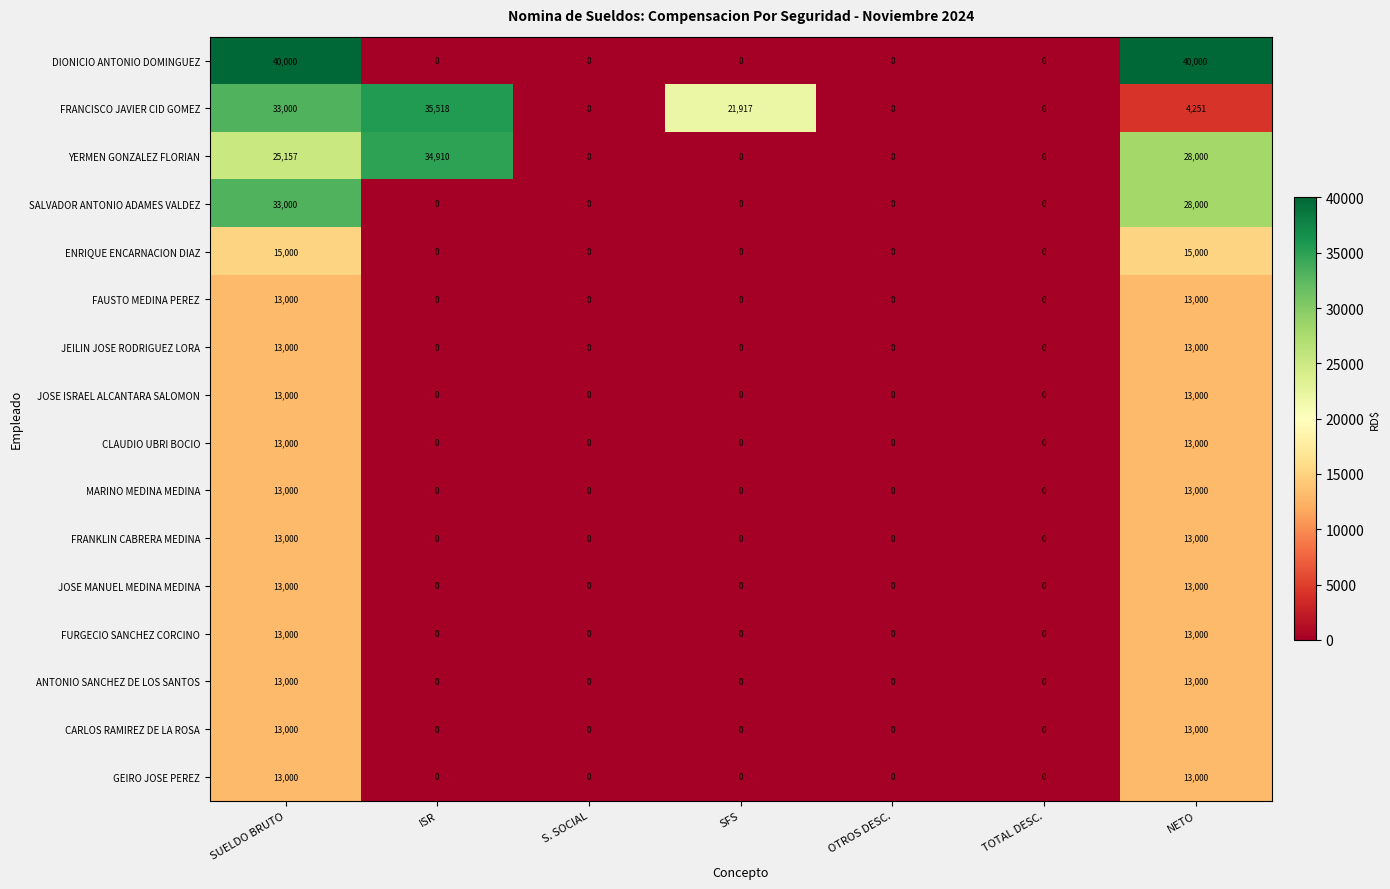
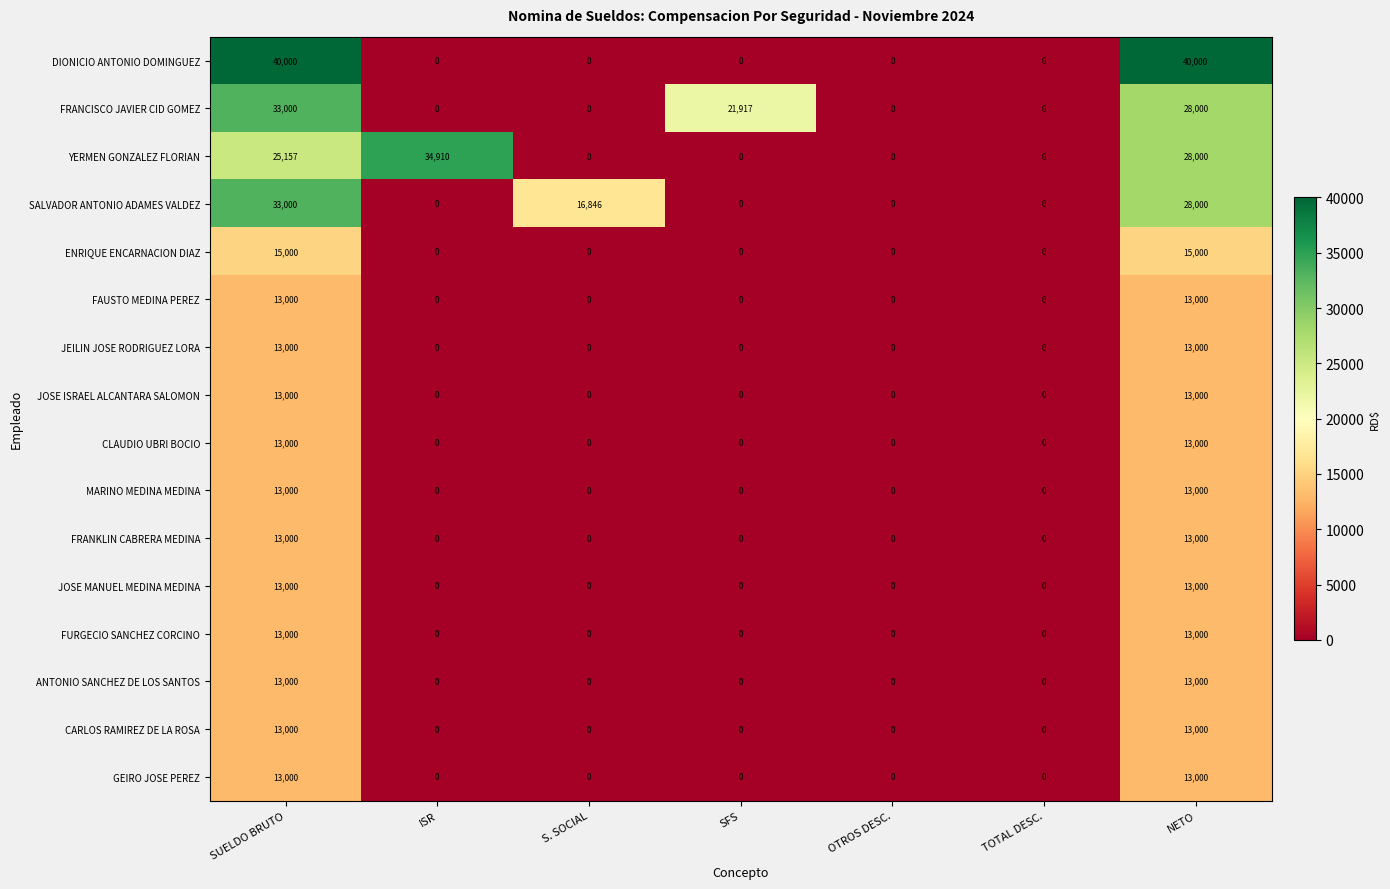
FRANCISCO JAVIER CID GOMEZ, ISR: 35,518 -> 0
FRANCISCO JAVIER CID GOMEZ, NETO: 4,251 -> 28,000
SALVADOR ANTONIO ADAMES VALDEZ, S. SOCIAL: 0 -> 16,846
